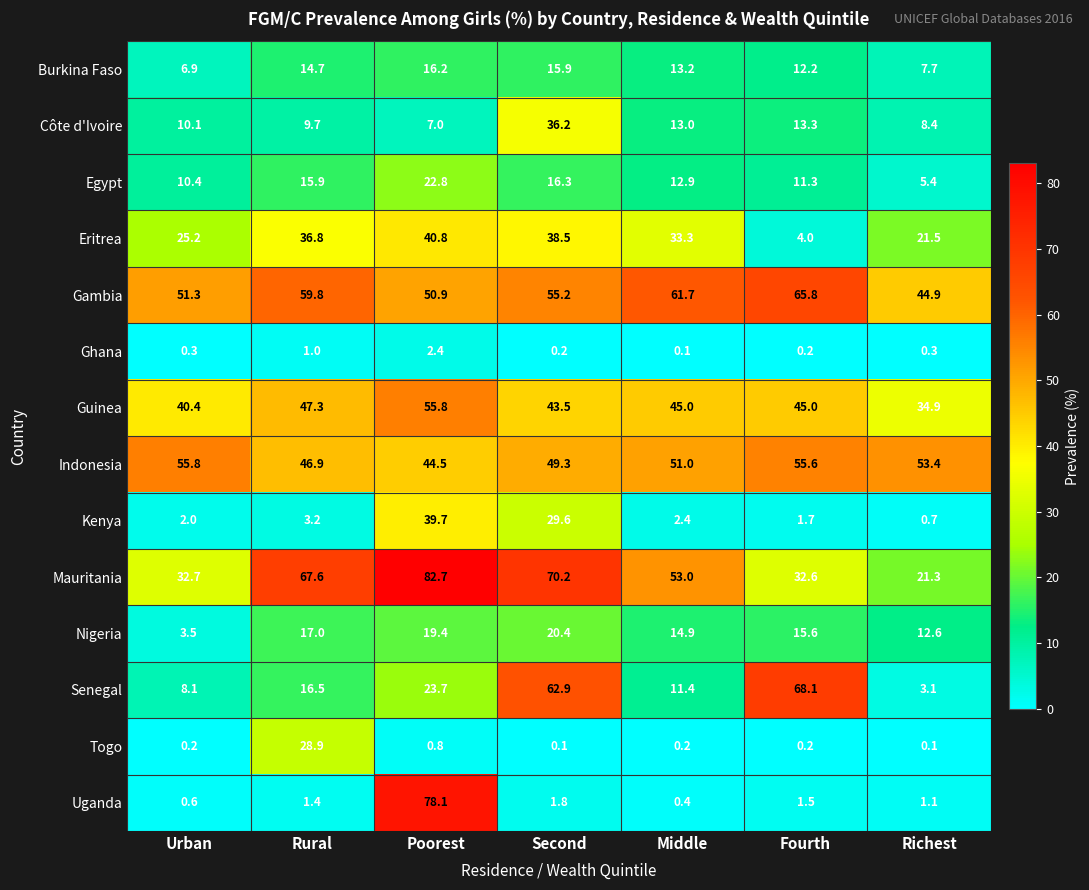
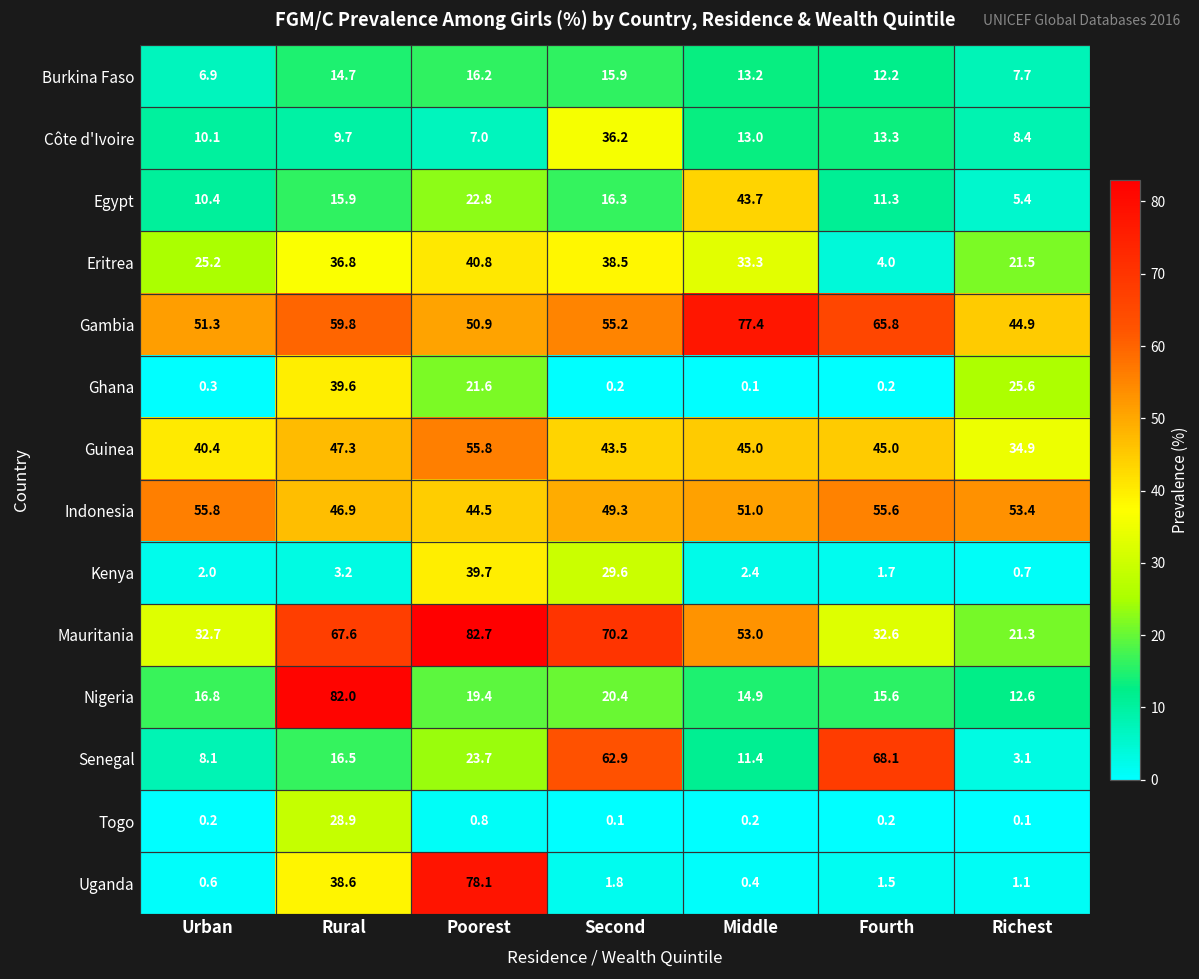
Egypt, Middle: 12.9 -> 43.7
Gambia, Middle: 61.7 -> 77.4
Ghana, Rural: 1.0 -> 39.6
Ghana, Poorest: 2.4 -> 21.6
Ghana, Richest: 0.3 -> 25.6
Nigeria, Urban: 3.5 -> 16.8
Nigeria, Rural: 17.0 -> 82.0
Uganda, Rural: 1.4 -> 38.6
